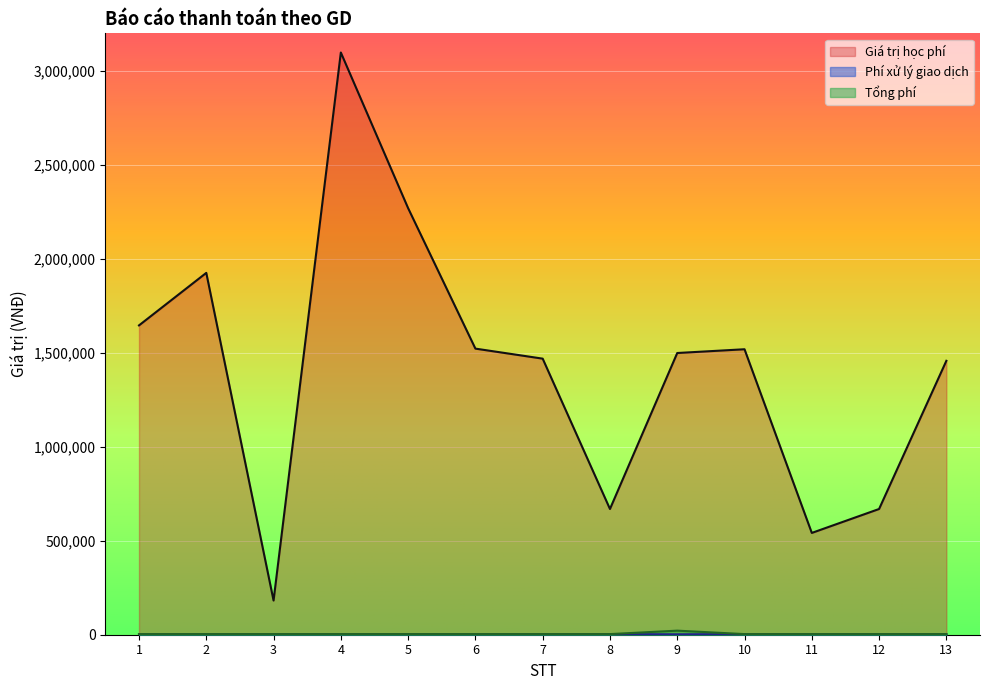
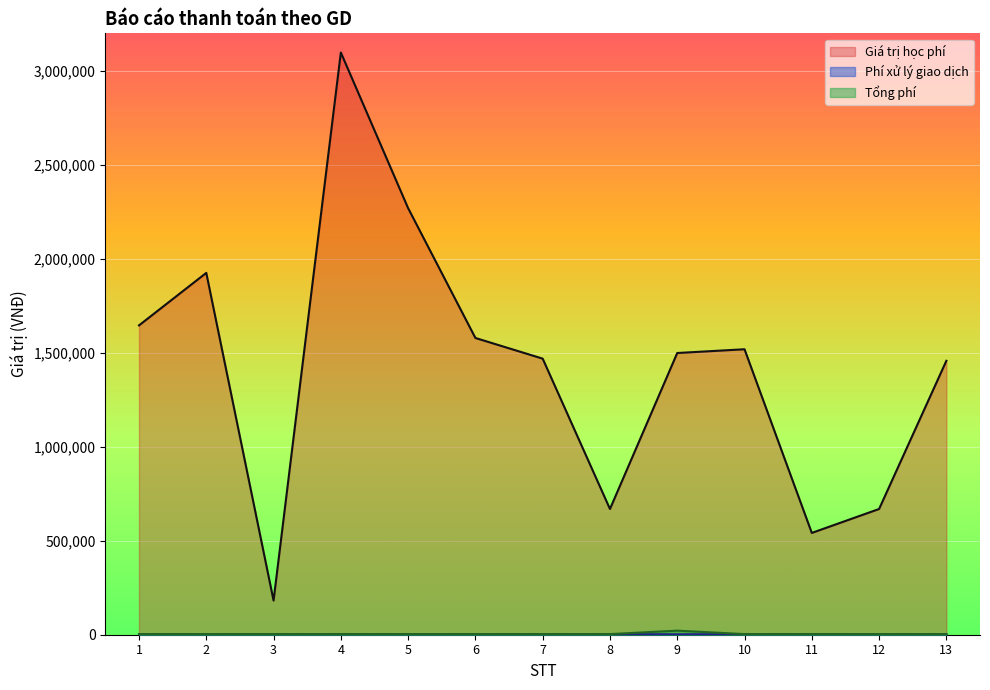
Giá trị học phí, 6: 1,520,000 -> 1,580,000
